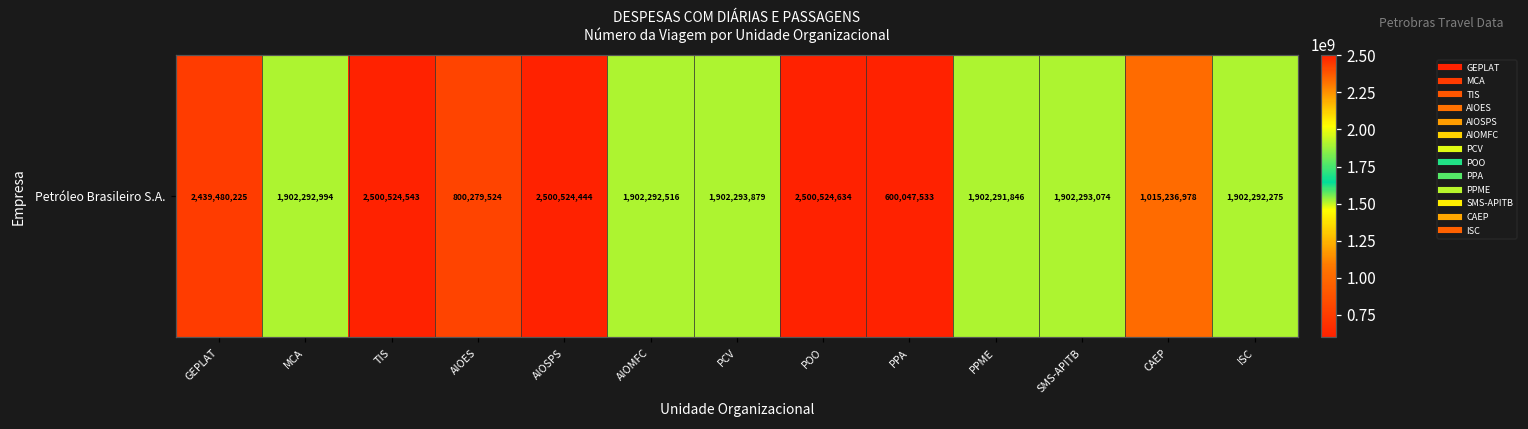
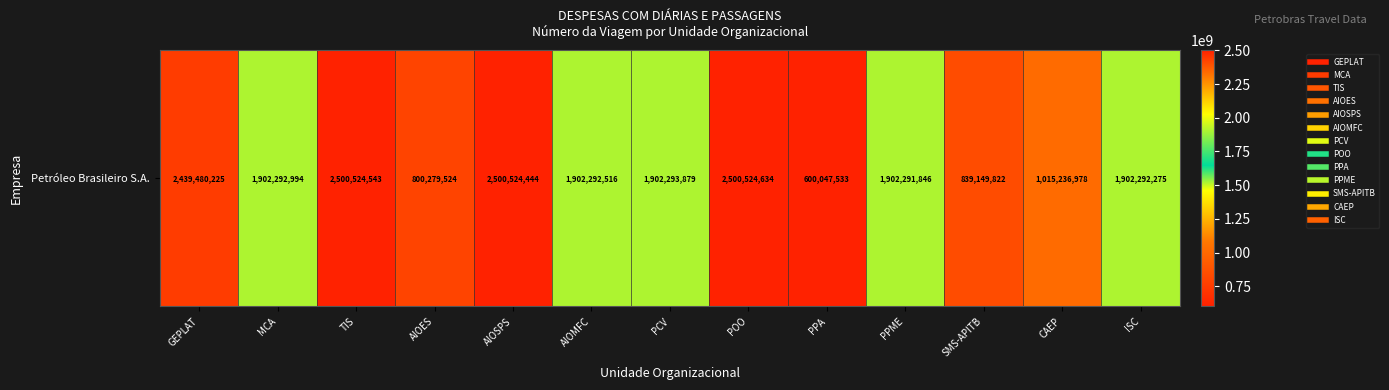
Petróleo Brasileiro S.A., SMS-APITB: 1,902,293,074 -> 839,149,822
